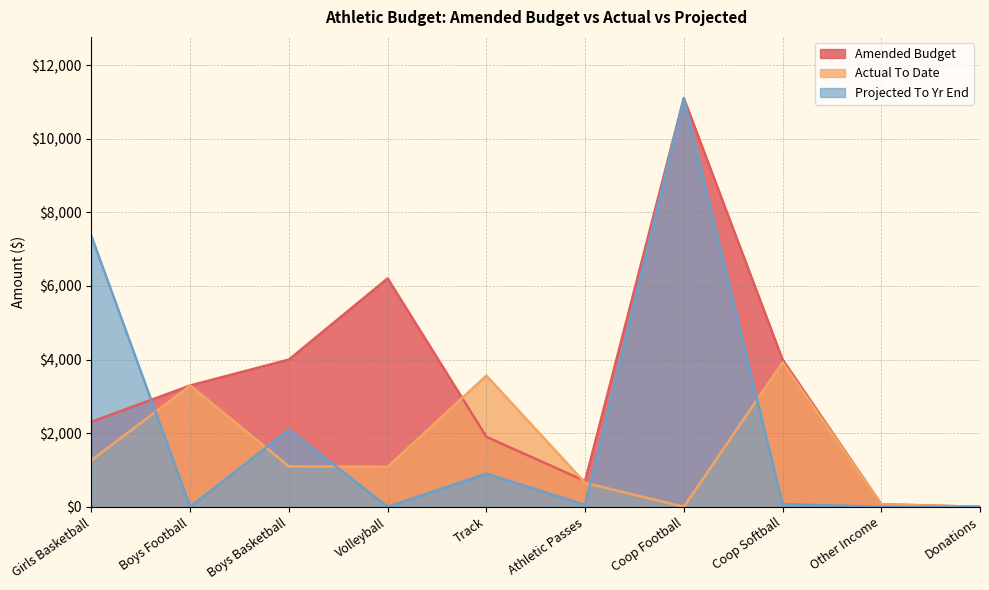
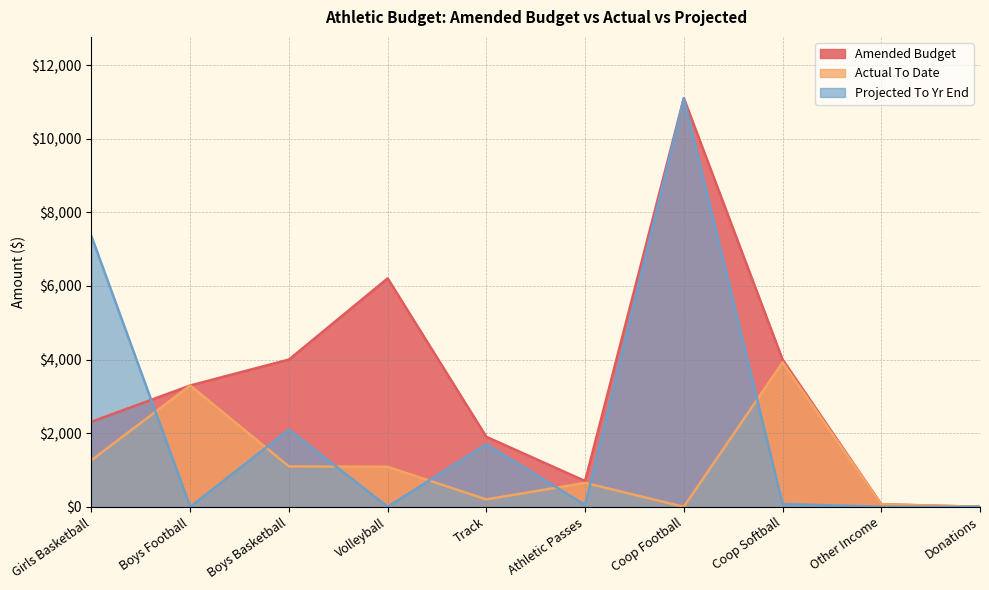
Actual To Date, Track: $3,600 -> $200
Projected To Yr End, Track: $900 -> $1,700
